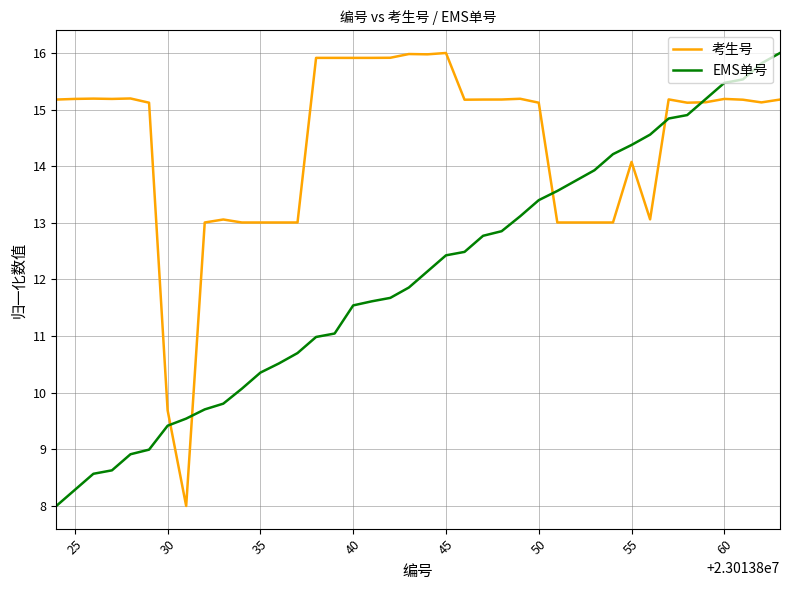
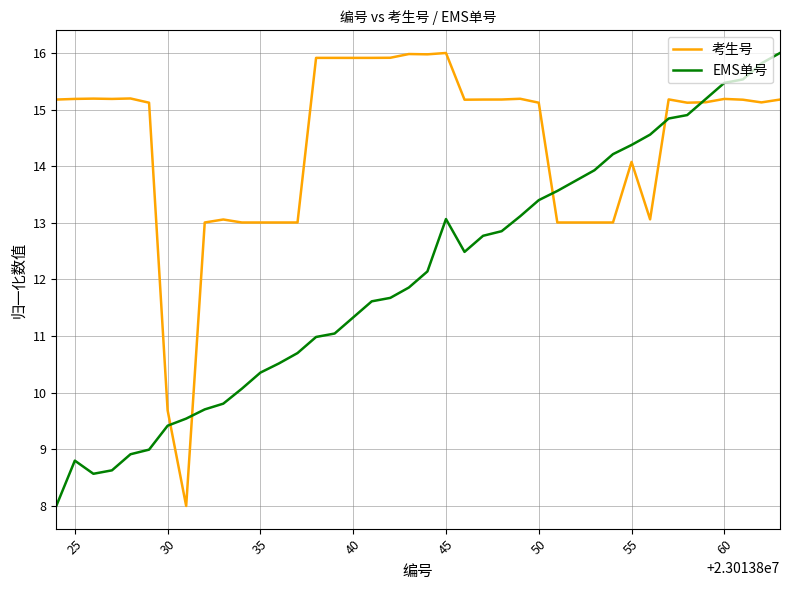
EMS单号, 25: 8.3 -> 8.8
EMS单号, 40: 11.5 -> 11.3
EMS单号, 45: 12.4 -> 13.1
